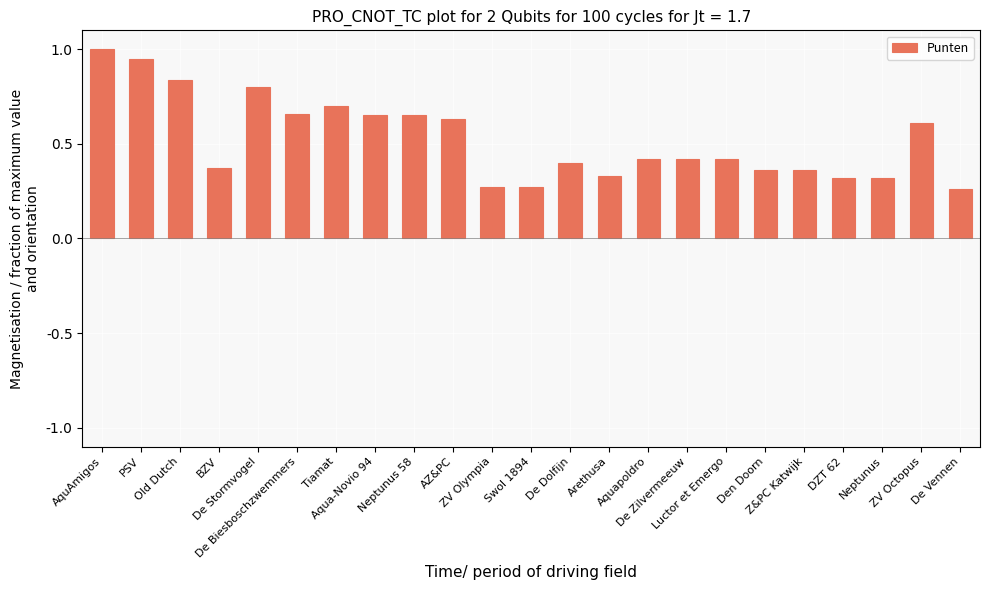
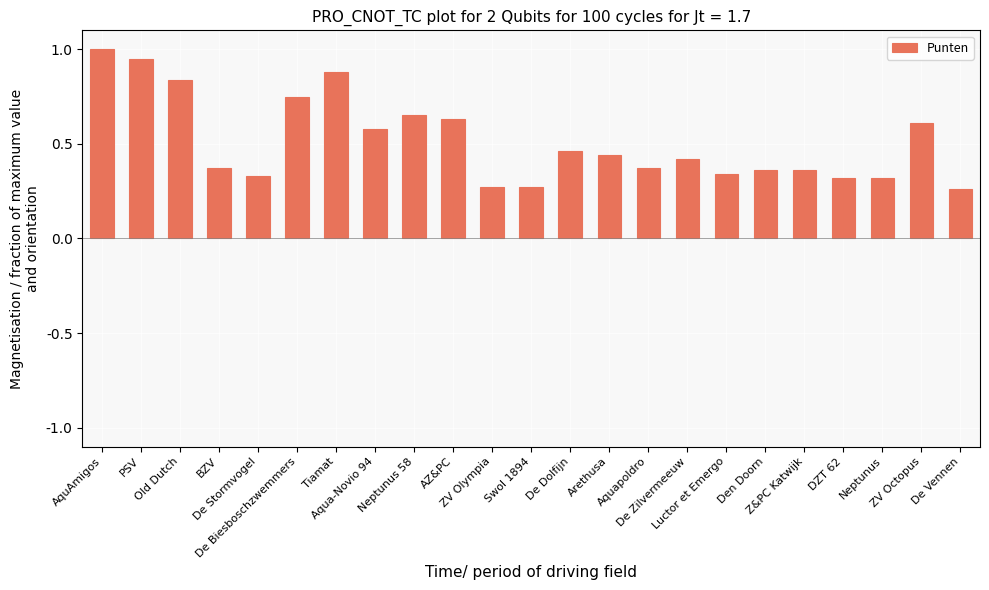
De Stormvogel: 0.80 -> 0.33
De Biesboschzwemmers: 0.66 -> 0.75
Tiamat: 0.70 -> 0.88
Aqua-Novio 94: 0.65 -> 0.58
De Dolfijn: 0.40 -> 0.46
Arethusa: 0.33 -> 0.44
Aquapoldro: 0.42 -> 0.37
Luctor et Emergo: 0.42 -> 0.34
